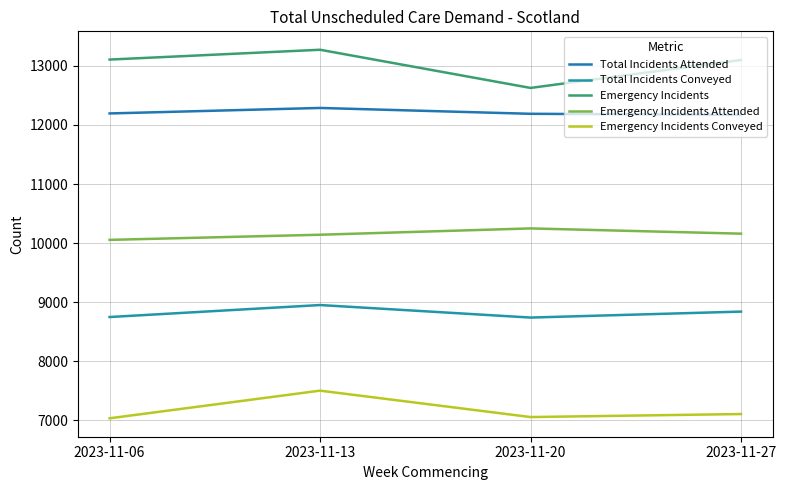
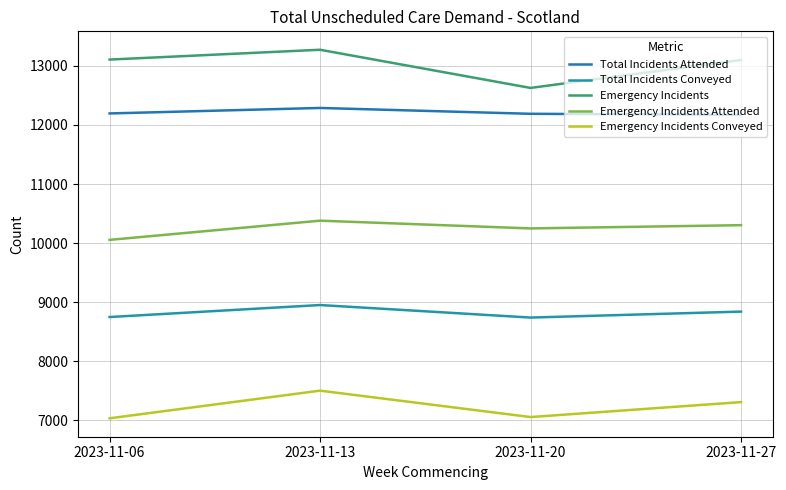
Emergency Incidents Attended, 2023-11-13: 10100 -> 10400
Emergency Incidents Attended, 2023-11-27: 10200 -> 10300
Emergency Incidents Conveyed, 2023-11-27: 7100 -> 7300
